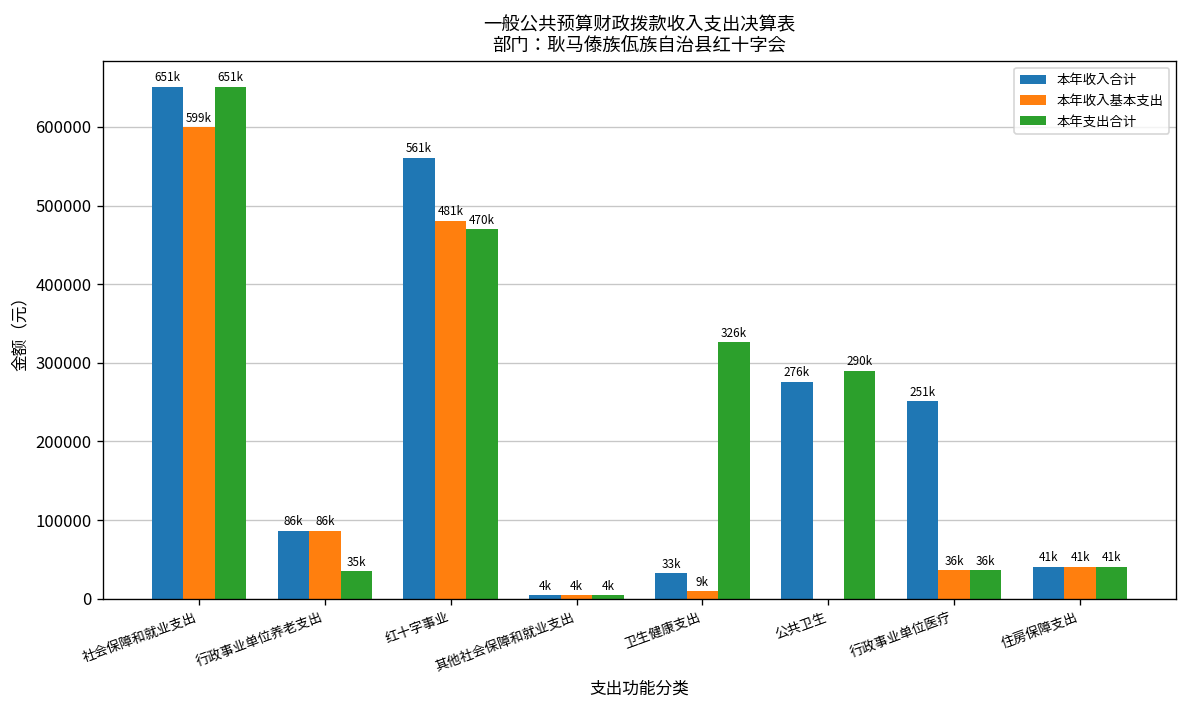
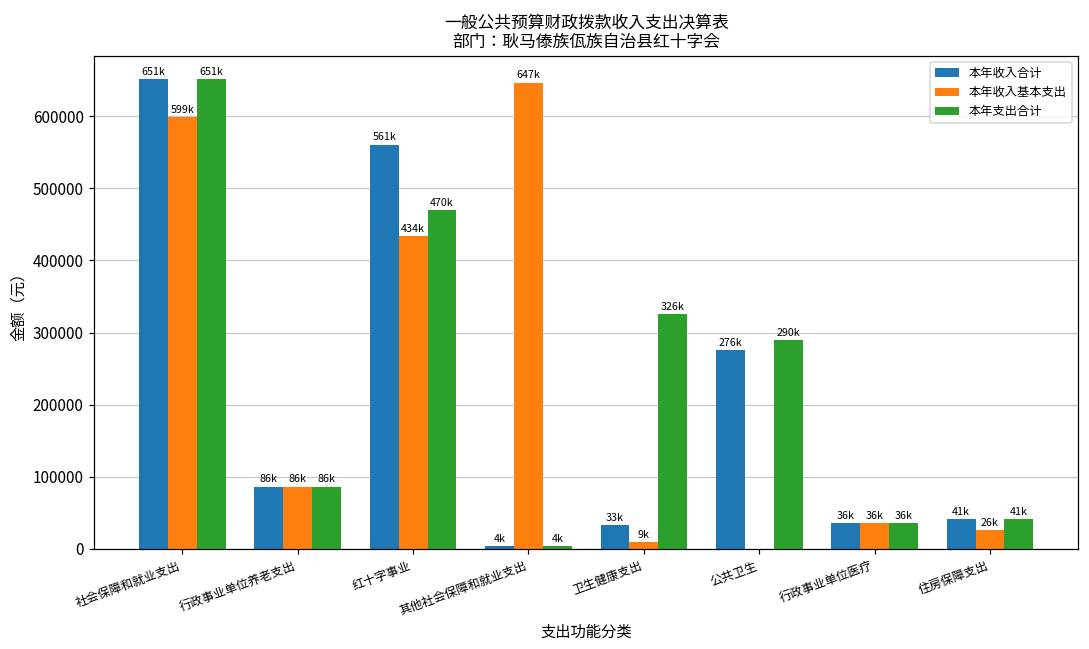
本年支出合计, 行政事业单位养老支出: 35k -> 86k
本年收入基本支出, 红十字事业: 481k -> 434k
本年收入基本支出, 其他社会保障和就业支出: 4k -> 647k
本年收入合计, 行政事业单位医疗: 251k -> 36k
本年收入基本支出, 住房保障支出: 41k -> 26k
